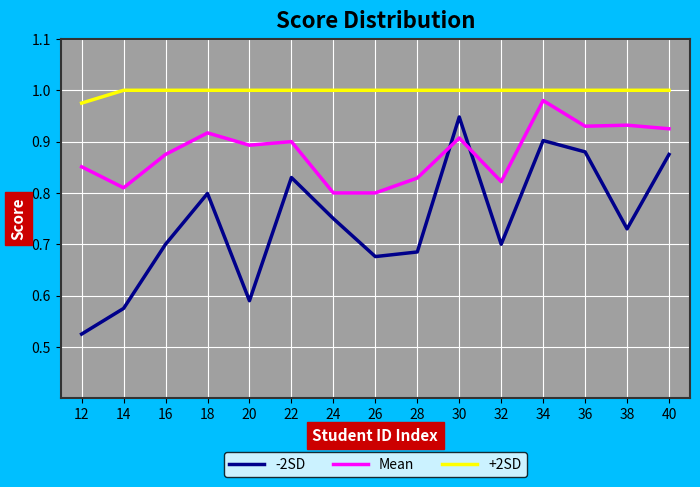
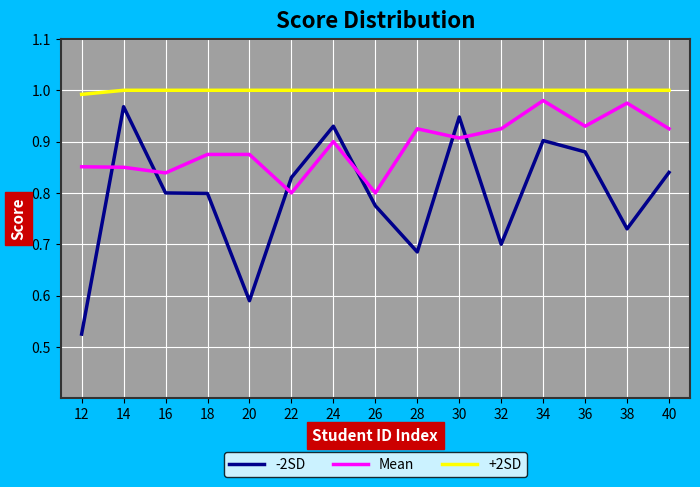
+2SD, 12: 0.98 -> 0.99
-2SD, 14: 0.58 -> 0.97
Mean, 14: 0.81 -> 0.85
-2SD, 16: 0.7 -> 0.8
Mean, 16: 0.88 -> 0.84
Mean, 18: 0.92 -> 0.88
Mean, 20: 0.89 -> 0.88
Mean, 22: 0.9 -> 0.8
-2SD, 24: 0.75 -> 0.93
Mean, 24: 0.8 -> 0.9
-2SD, 26: 0.68 -> 0.78
Mean, 28: 0.83 -> 0.93
Mean, 32: 0.82 -> 0.93
Mean, 38: 0.93 -> 0.98
-2SD, 40: 0.88 -> 0.84
